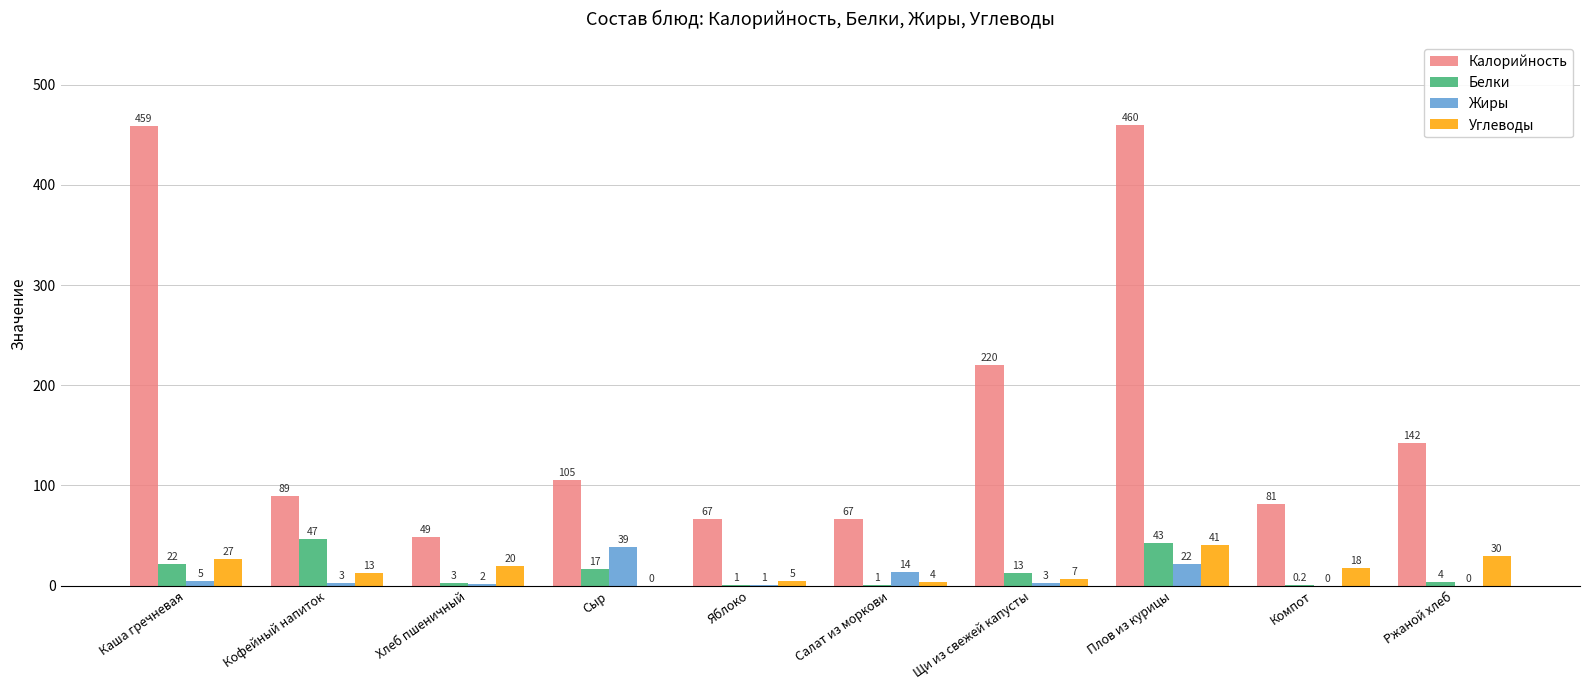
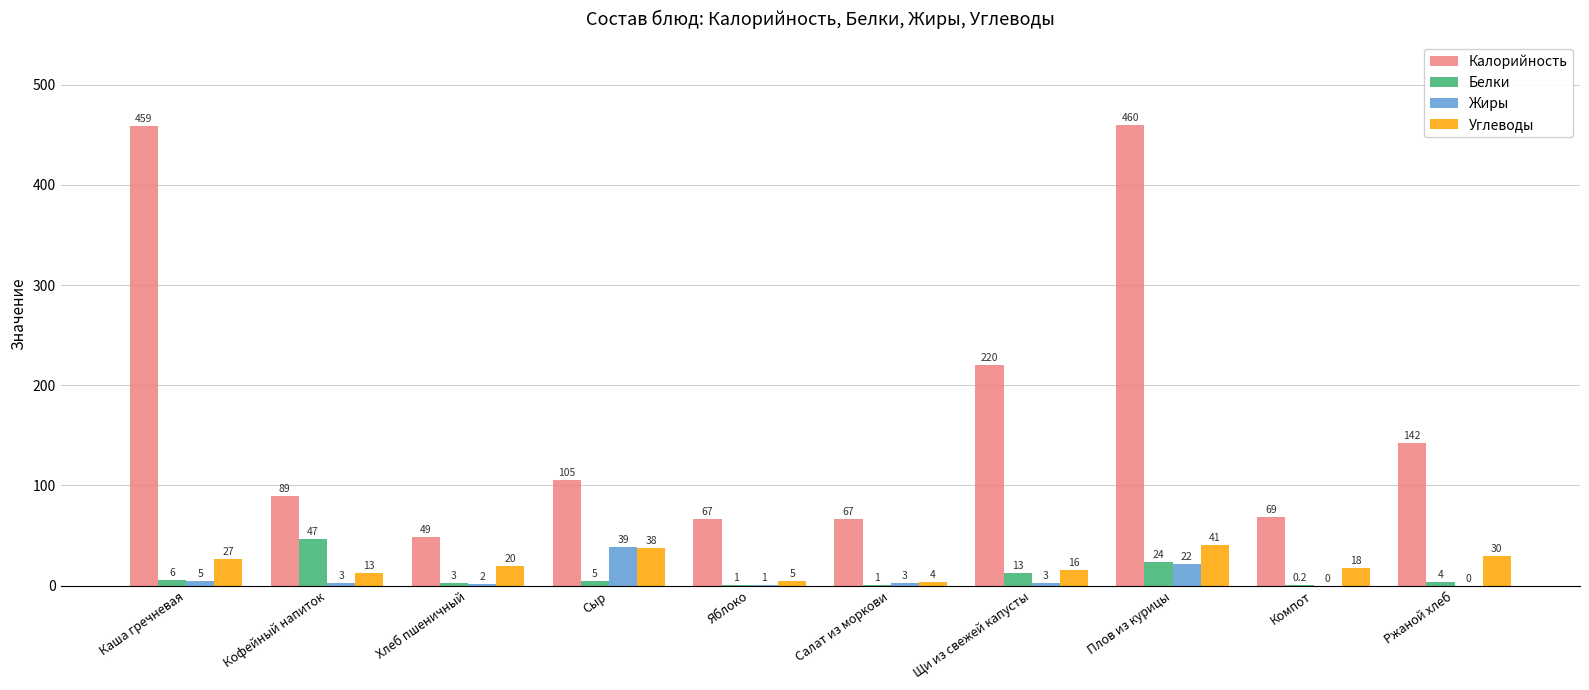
Белки, Каша гречневая: 22 -> 6
Белки, Сыр: 17 -> 5
Углеводы, Сыр: 0 -> 38
Жиры, Салат из моркови: 14 -> 3
Углеводы, Щи из свежей капусты: 7 -> 16
Белки, Плов из курицы: 43 -> 24
Калорийность, Компот: 81 -> 69
